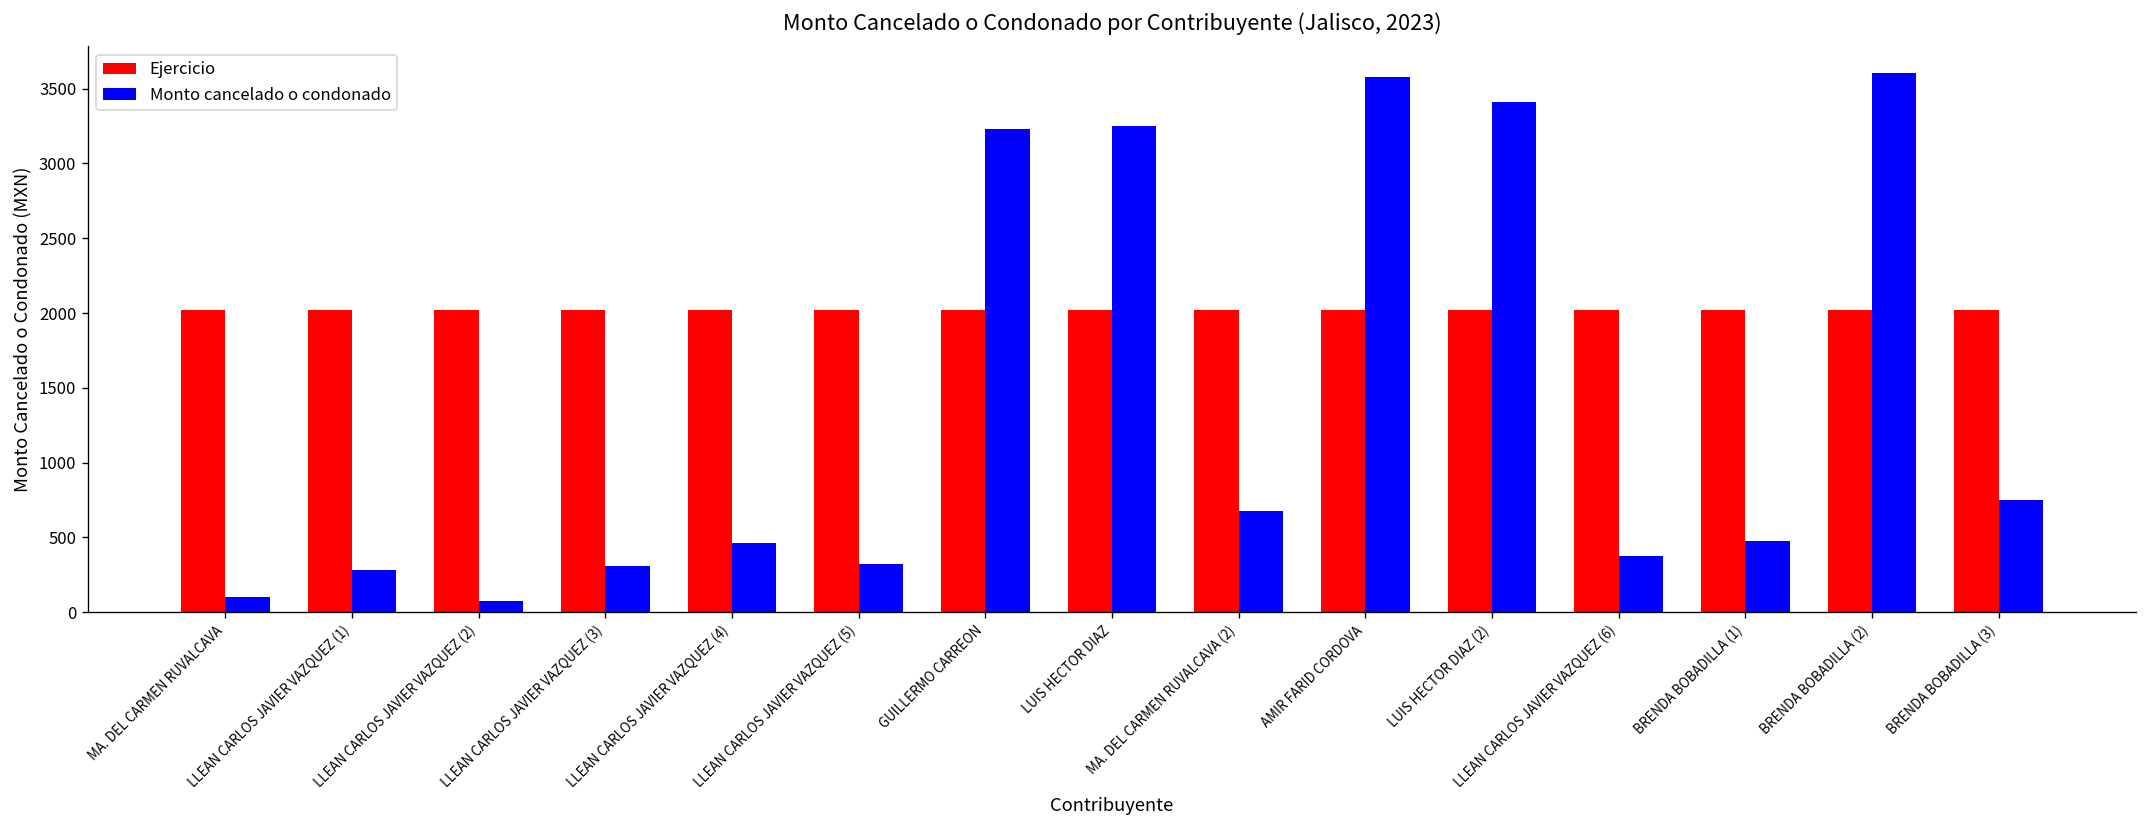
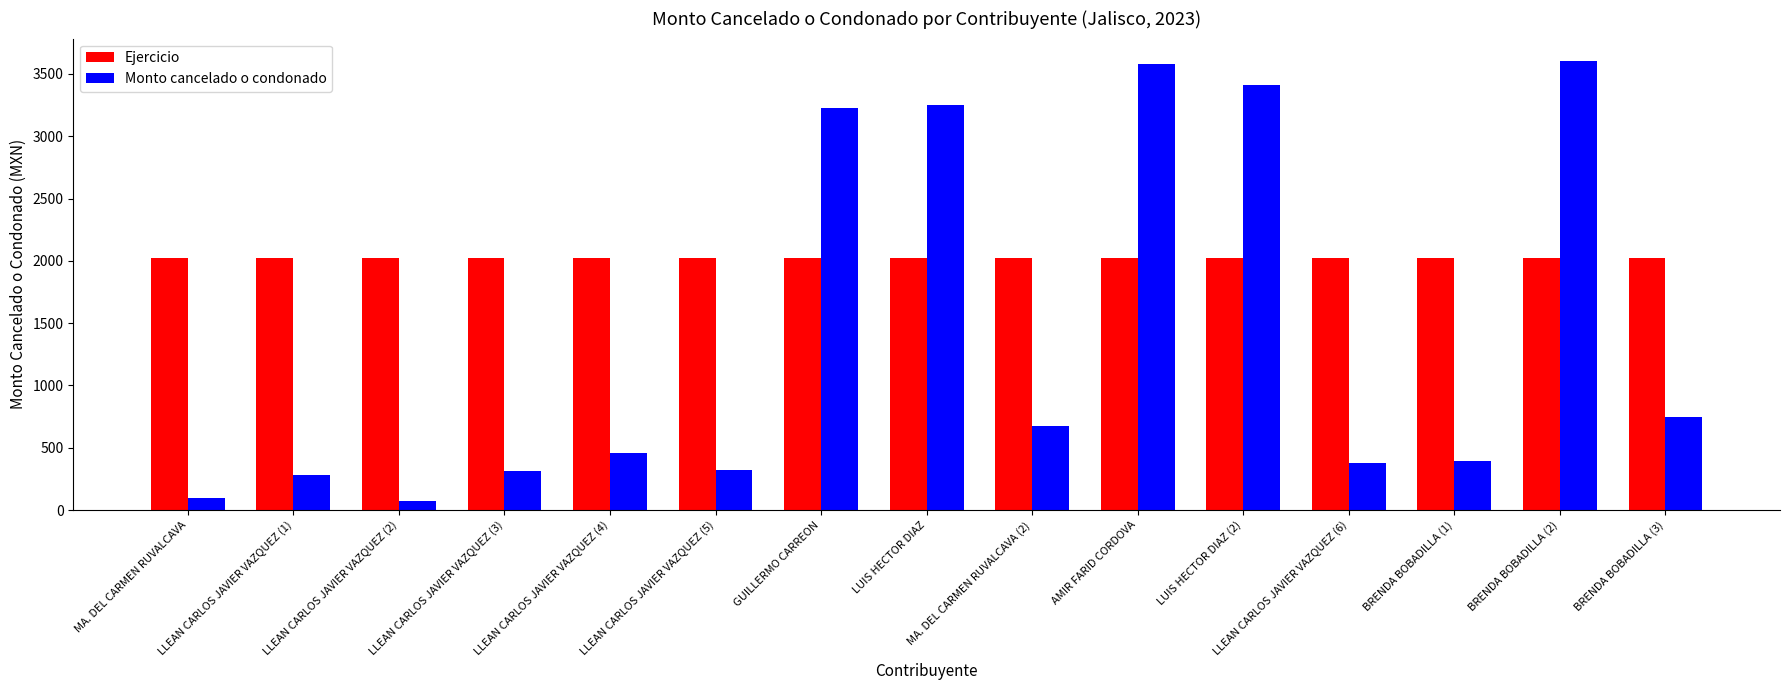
Monto cancelado o condonado, BRENDA BOBADILLA (1): 470 -> 400
